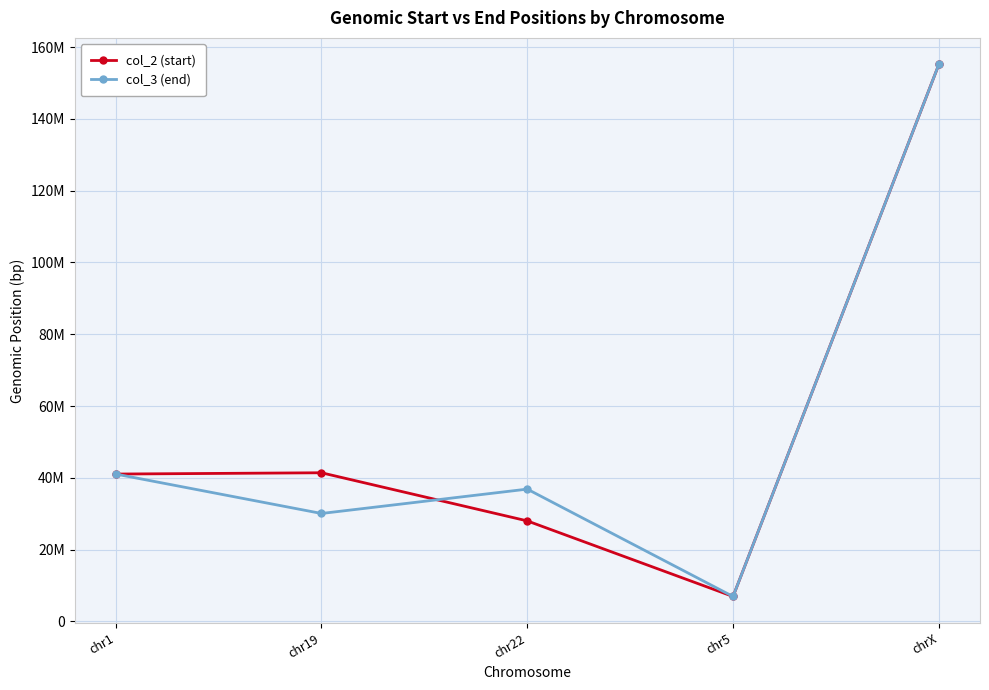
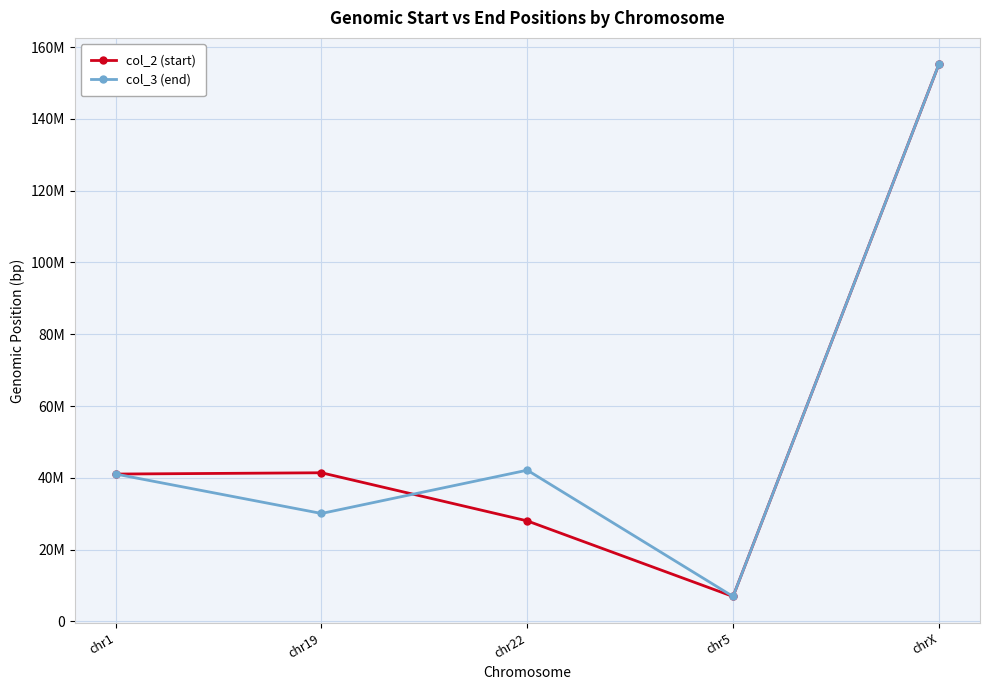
col_3 (end), chr22: 37000000 -> 42000000
